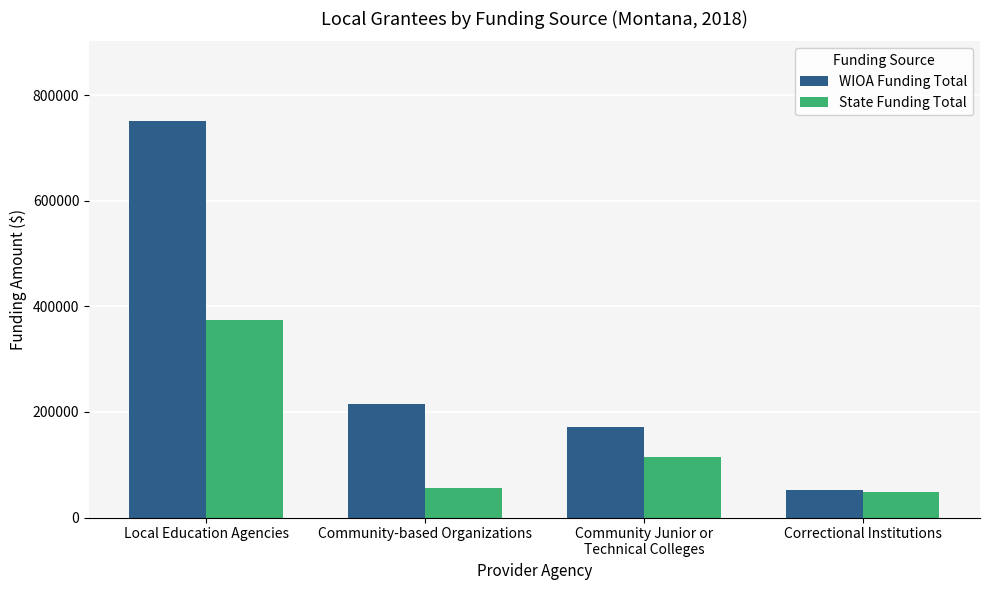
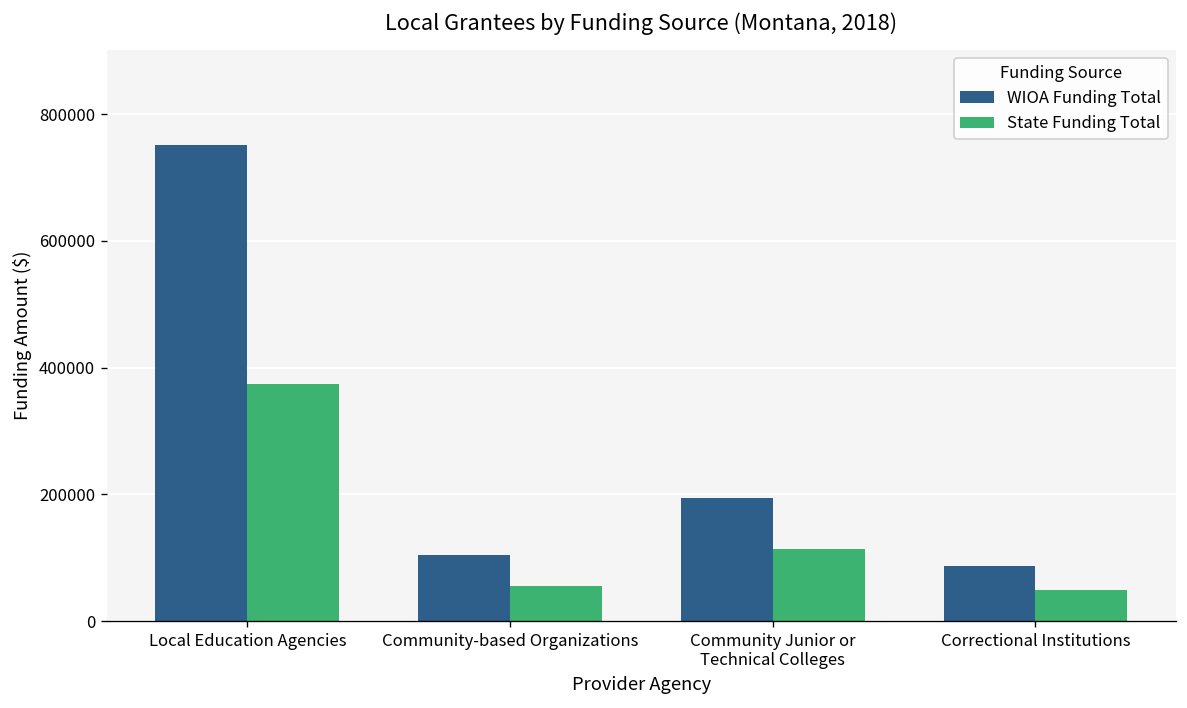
WIOA Funding Total, Community-based Organizations: 210000 -> 100000
WIOA Funding Total, Community Junior or Technical Colleges: 170000 -> 190000
WIOA Funding Total, Correctional Institutions: 50000 -> 90000
